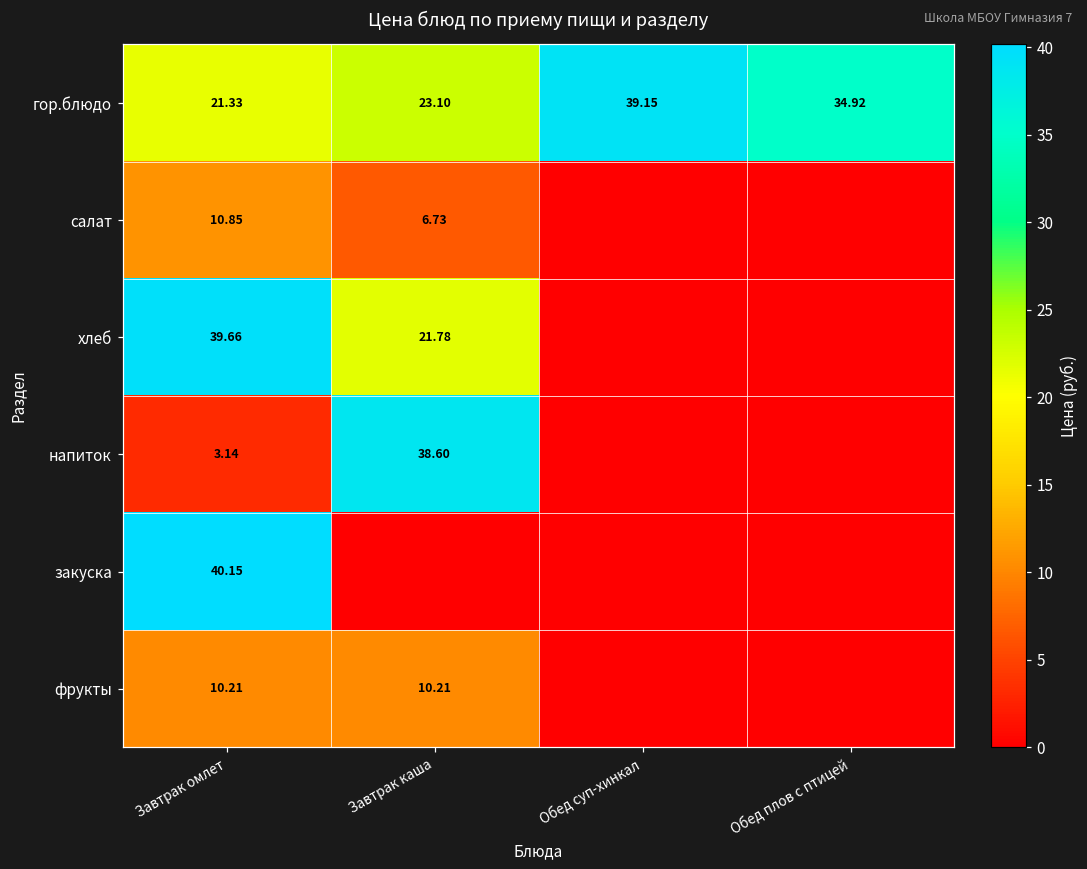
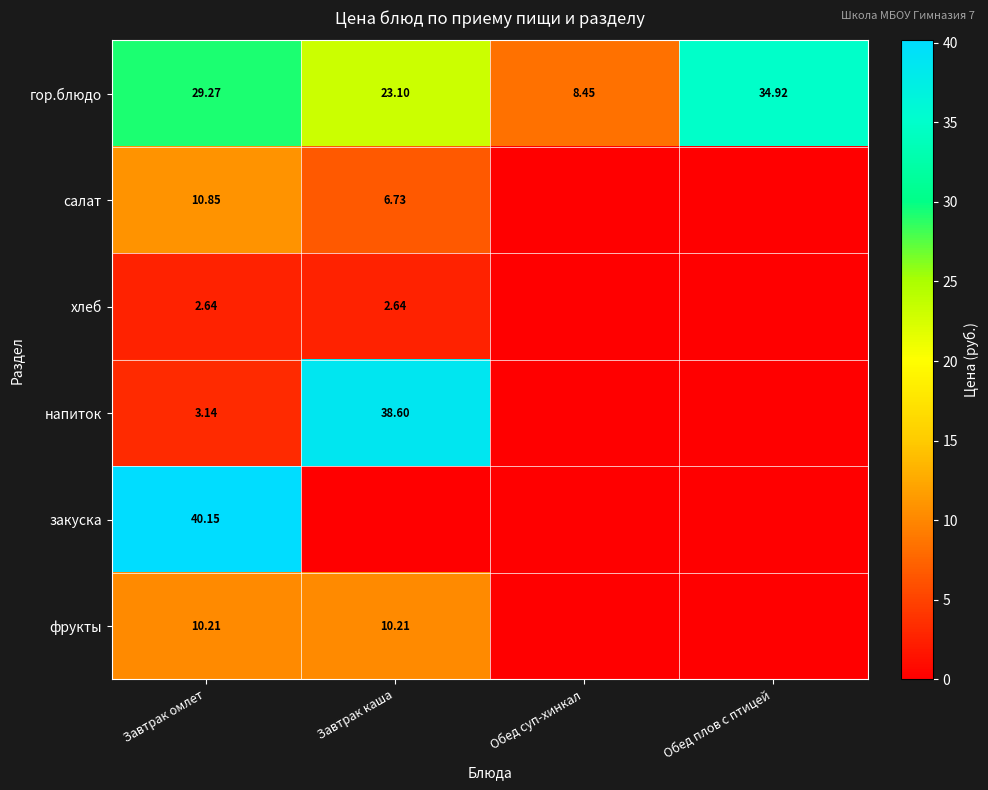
гор.блюдо, Завтрак омлет: 21.33 -> 29.27
гор.блюдо, Обед суп-хинкал: 39.15 -> 8.45
хлеб, Завтрак омлет: 39.66 -> 2.64
хлеб, Завтрак каша: 21.78 -> 2.64
